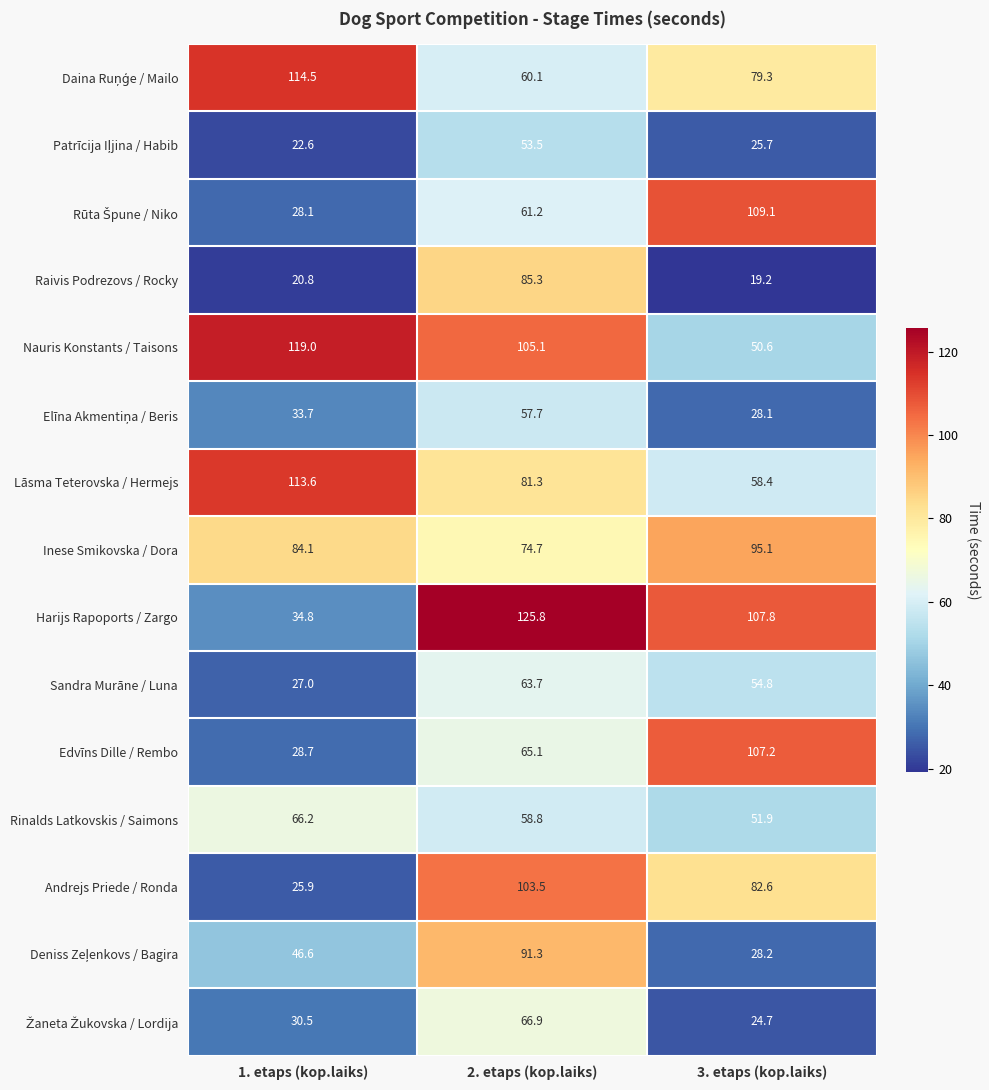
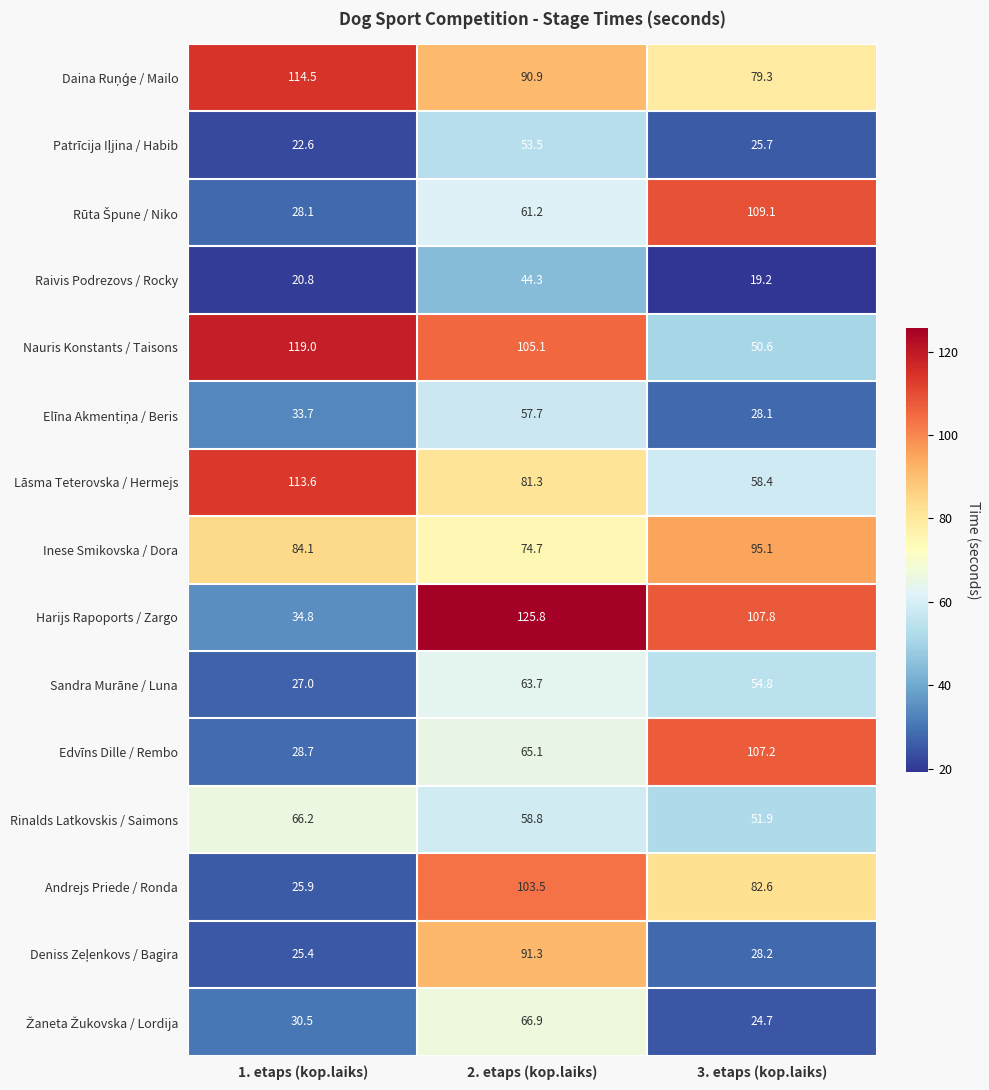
Daina Ruņģe / Mailo, 2. etaps (kop.laiks): 60.1 -> 90.9
Raivis Podrezovs / Rocky, 2. etaps (kop.laiks): 85.3 -> 44.3
Deniss Zeļenkovs / Bagira, 1. etaps (kop.laiks): 46.6 -> 25.4
